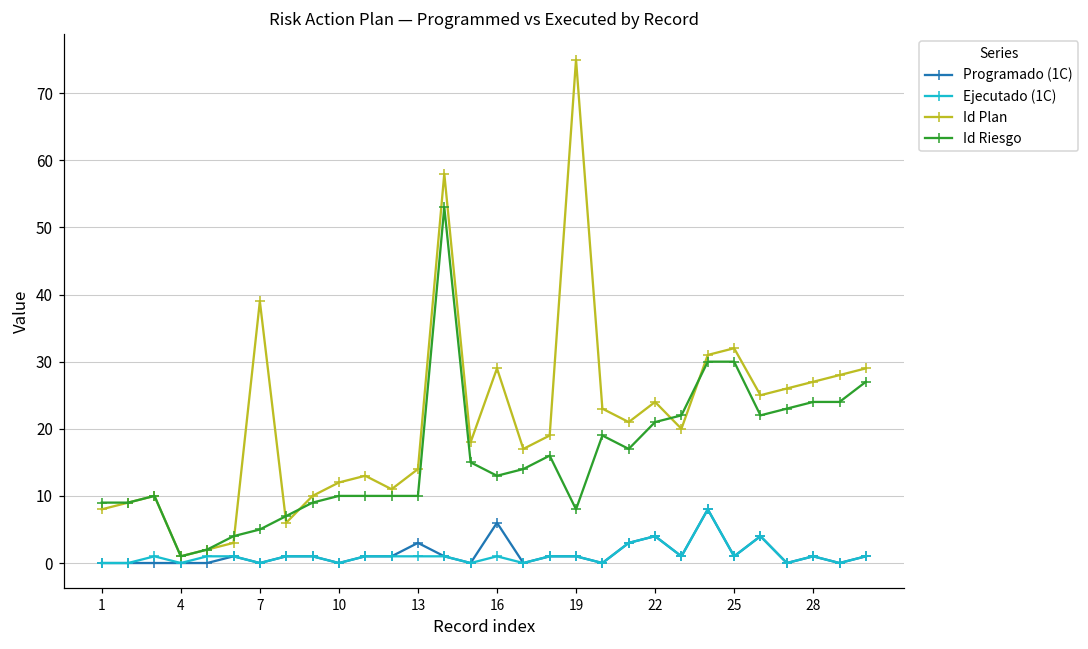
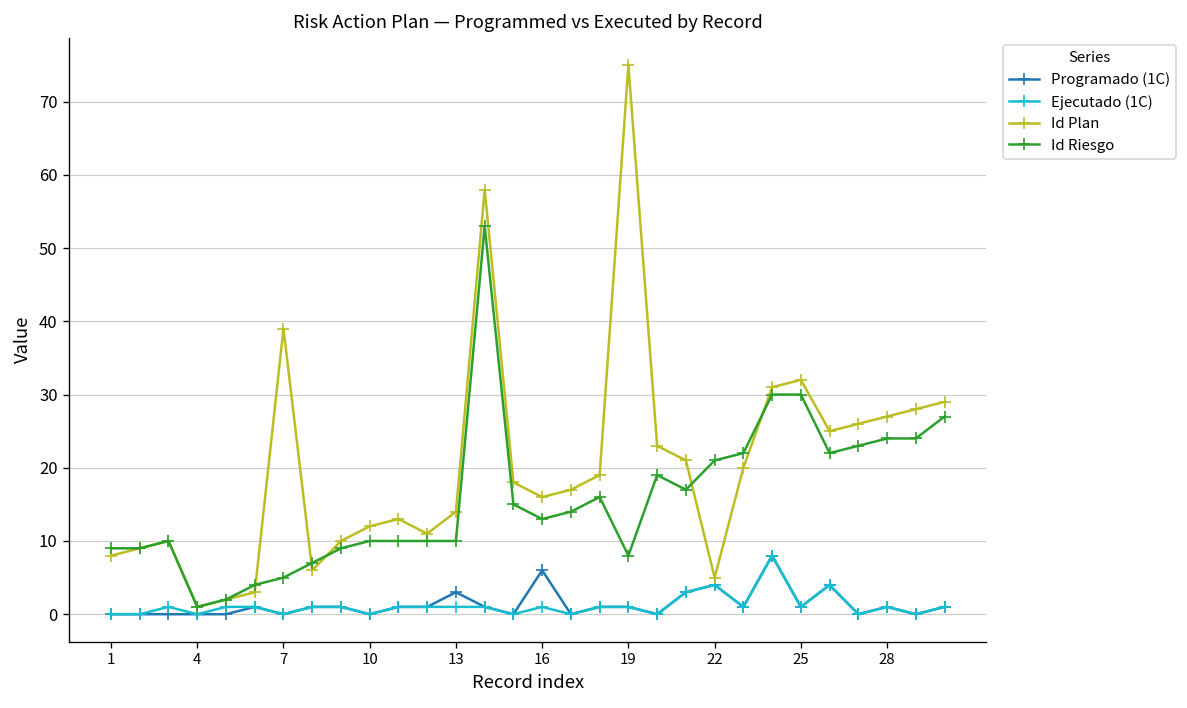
Id Plan, 16: 29 -> 16
Id Plan, 22: 24 -> 5
